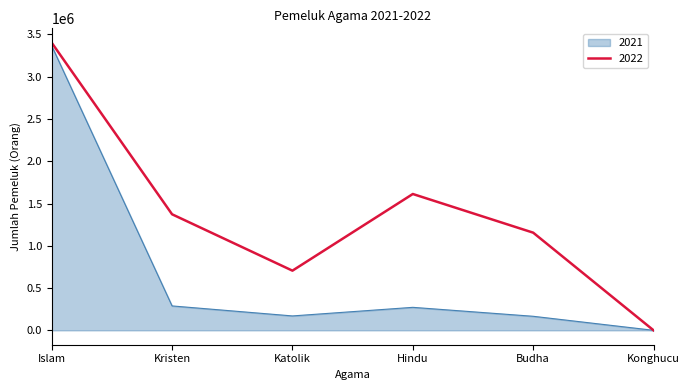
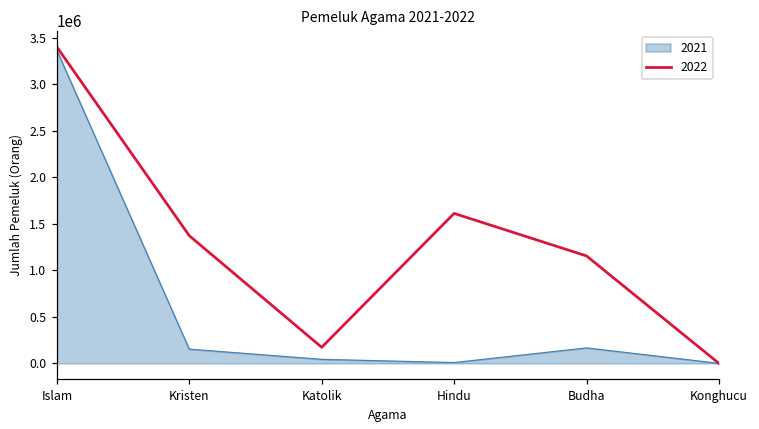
2021, Kristen: 300000 -> 200000
2021, Katolik: 200000 -> 0
2022, Katolik: 700000 -> 200000
2021, Hindu: 300000 -> 0
